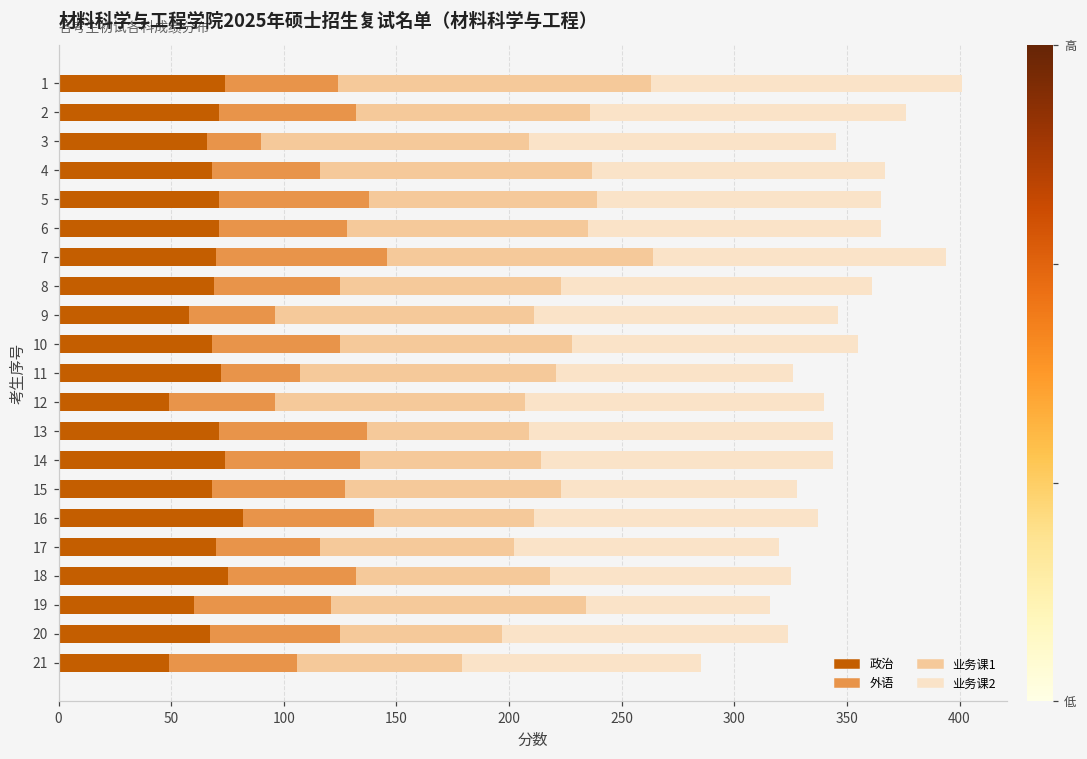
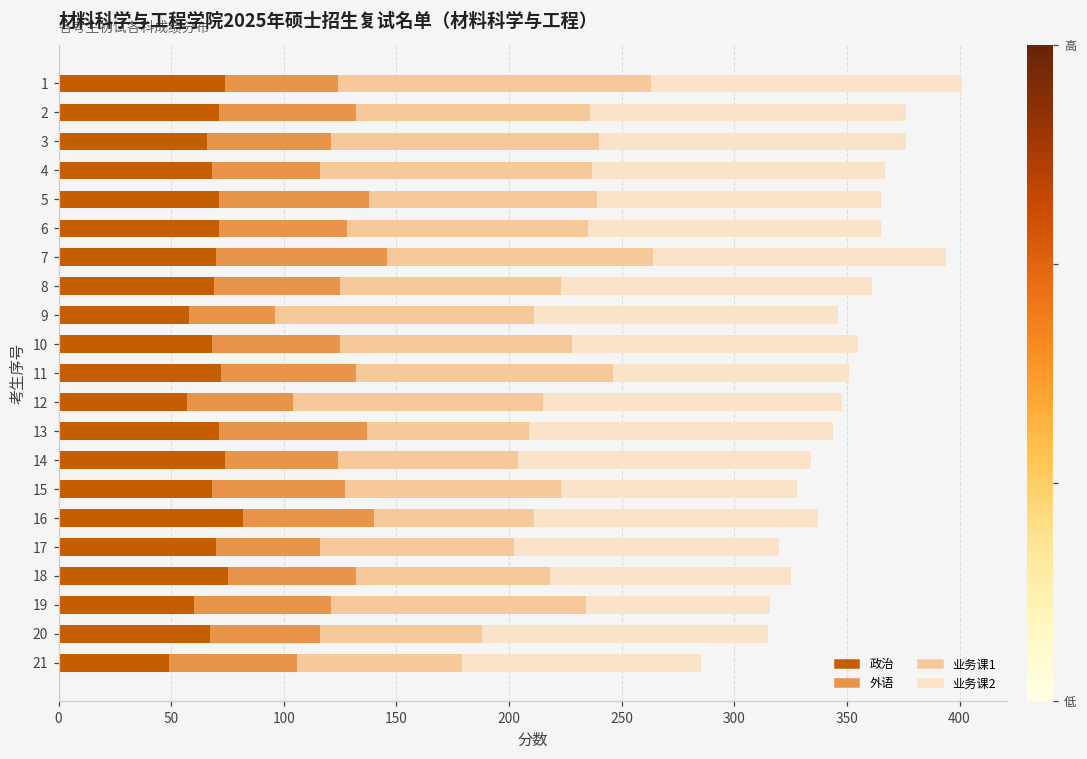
外语, 3: 24 -> 55
外语, 11: 35 -> 60
政治, 12: 49 -> 57
外语, 14: 60 -> 50
外语, 20: 58 -> 49
